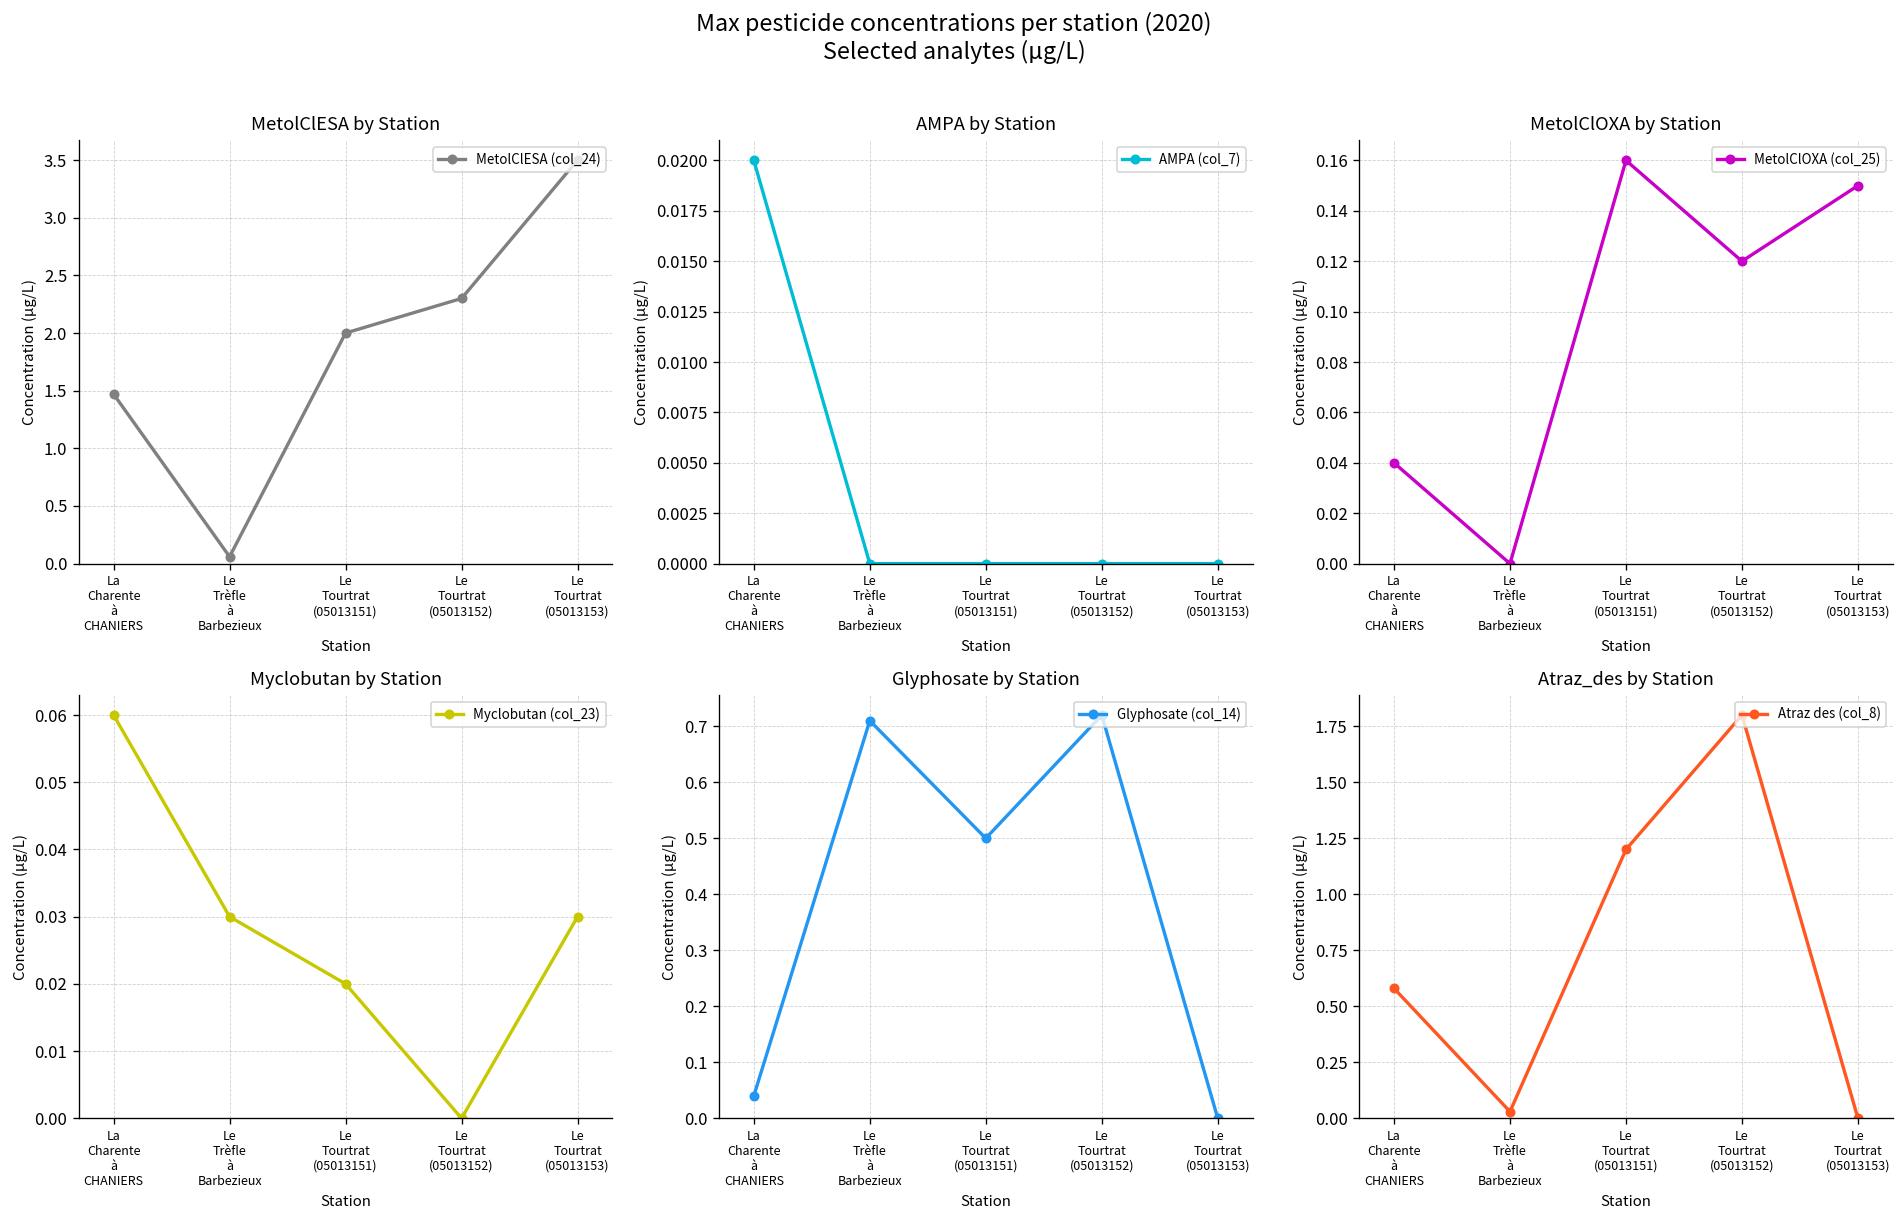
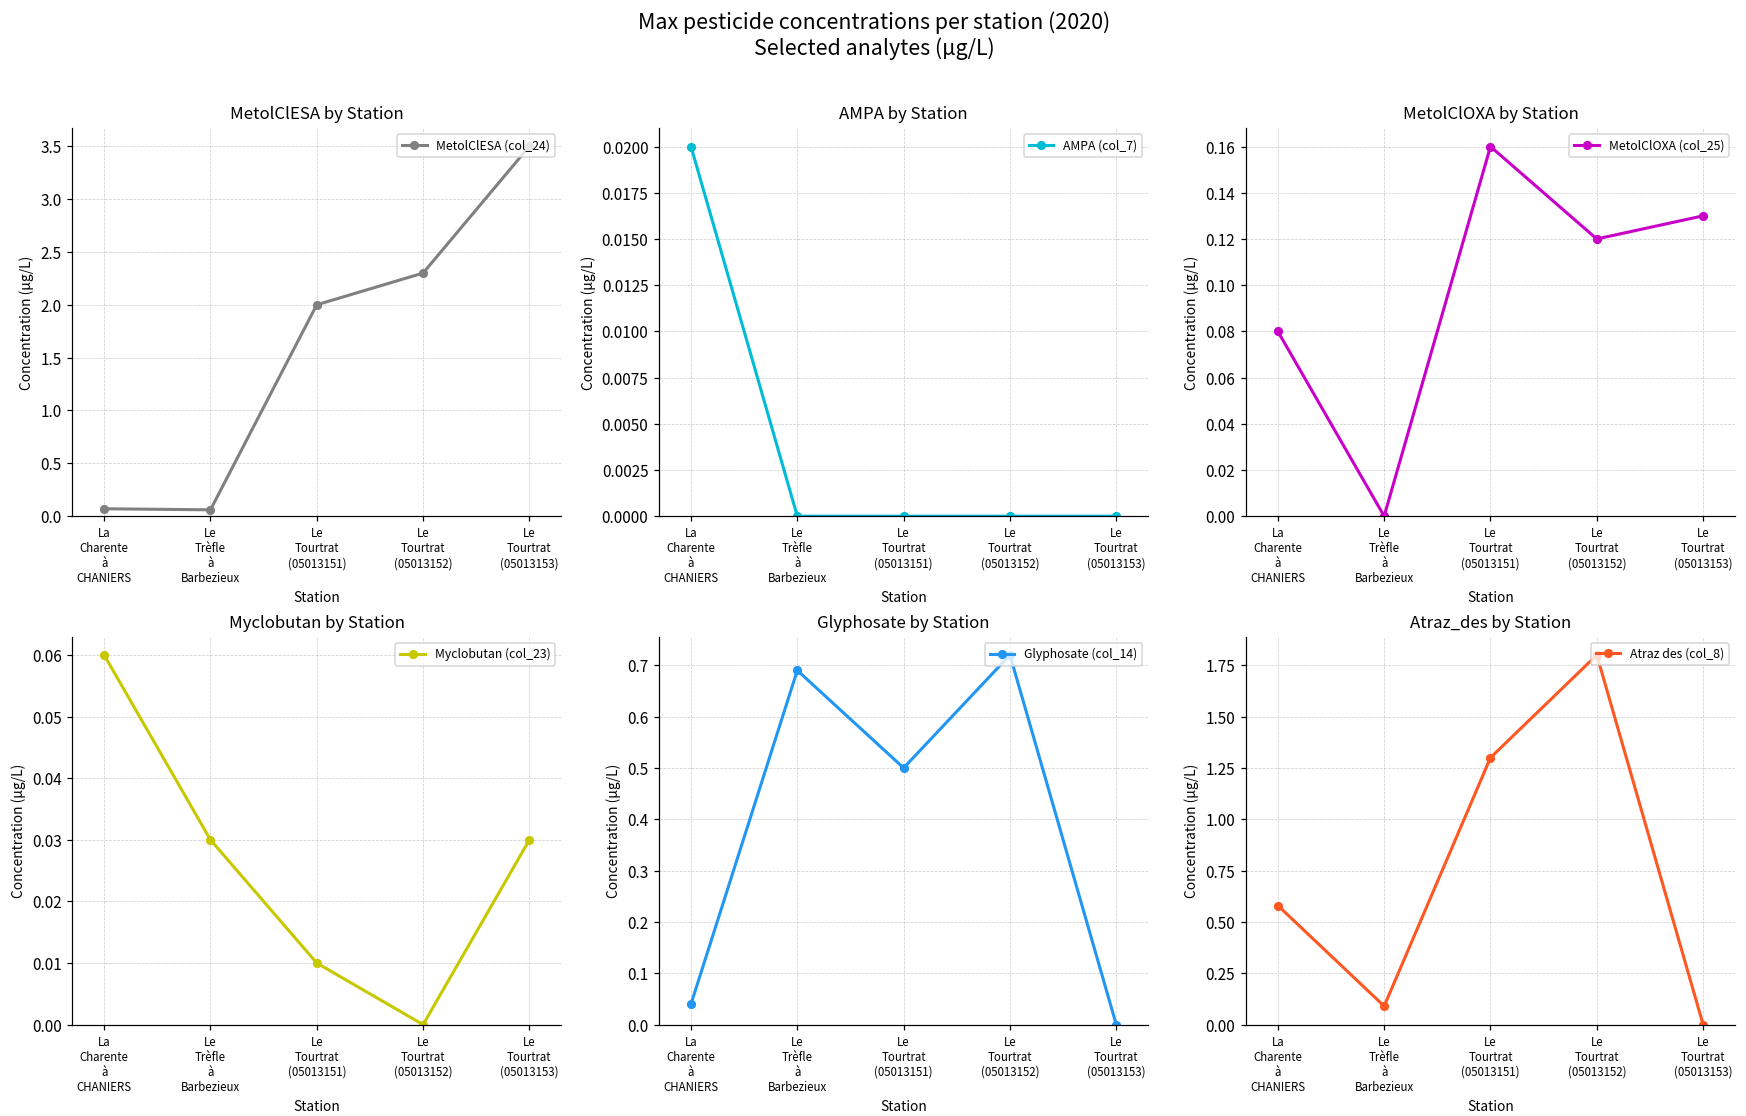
MetolClESA by Station, La Charente à CHANIERS: 1.5 -> 0.1
MetolClOXA by Station, La Charente à CHANIERS: 0.04 -> 0.08
MetolClOXA by Station, Le Tourtrat (05013153): 0.15 -> 0.13
Myclobutan by Station, Le Tourtrat (05013151): 0.02 -> 0.01
Glyphosate by Station, Le Trèfle à Barbezieux: 0.71 -> 0.69
Atraz_des by Station, Le Trèfle à Barbezieux: 0.03 -> 0.09
Atraz_des by Station, Le Tourtrat (05013151): 1.2 -> 1.3
